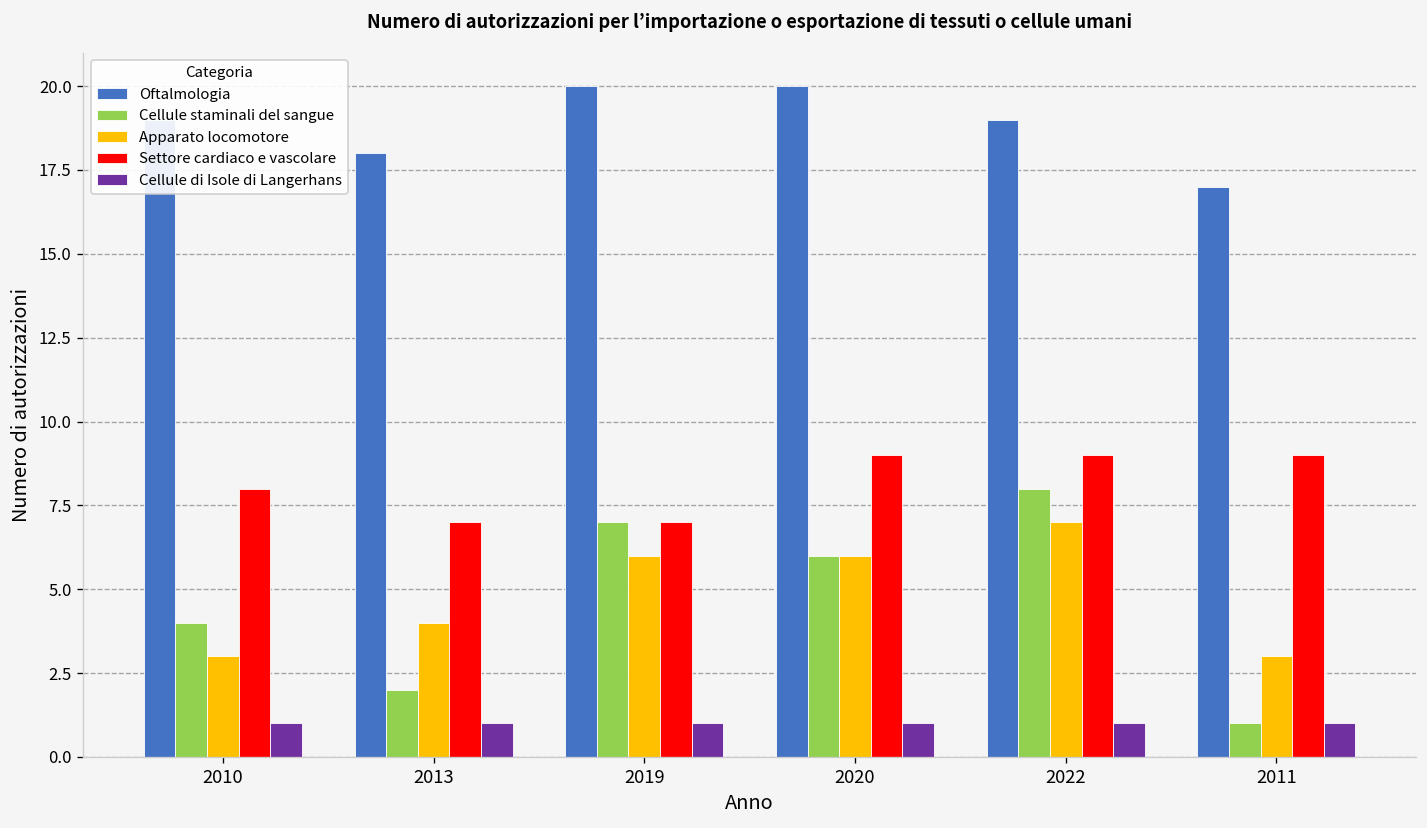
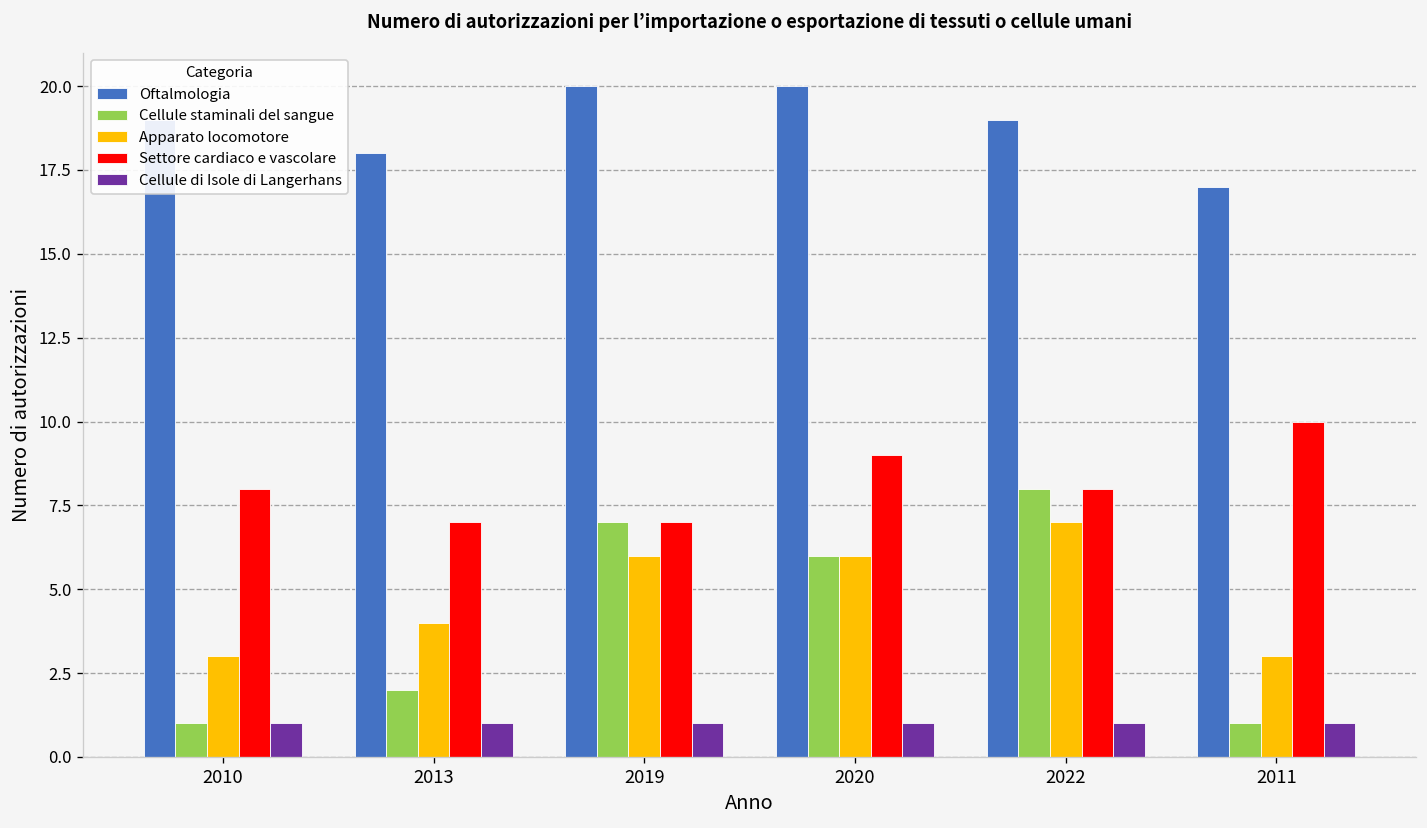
Cellule staminali del sangue, 2010: 4 -> 1
Settore cardiaco e vascolare, 2022: 9 -> 8
Settore cardiaco e vascolare, 2011: 9 -> 10
